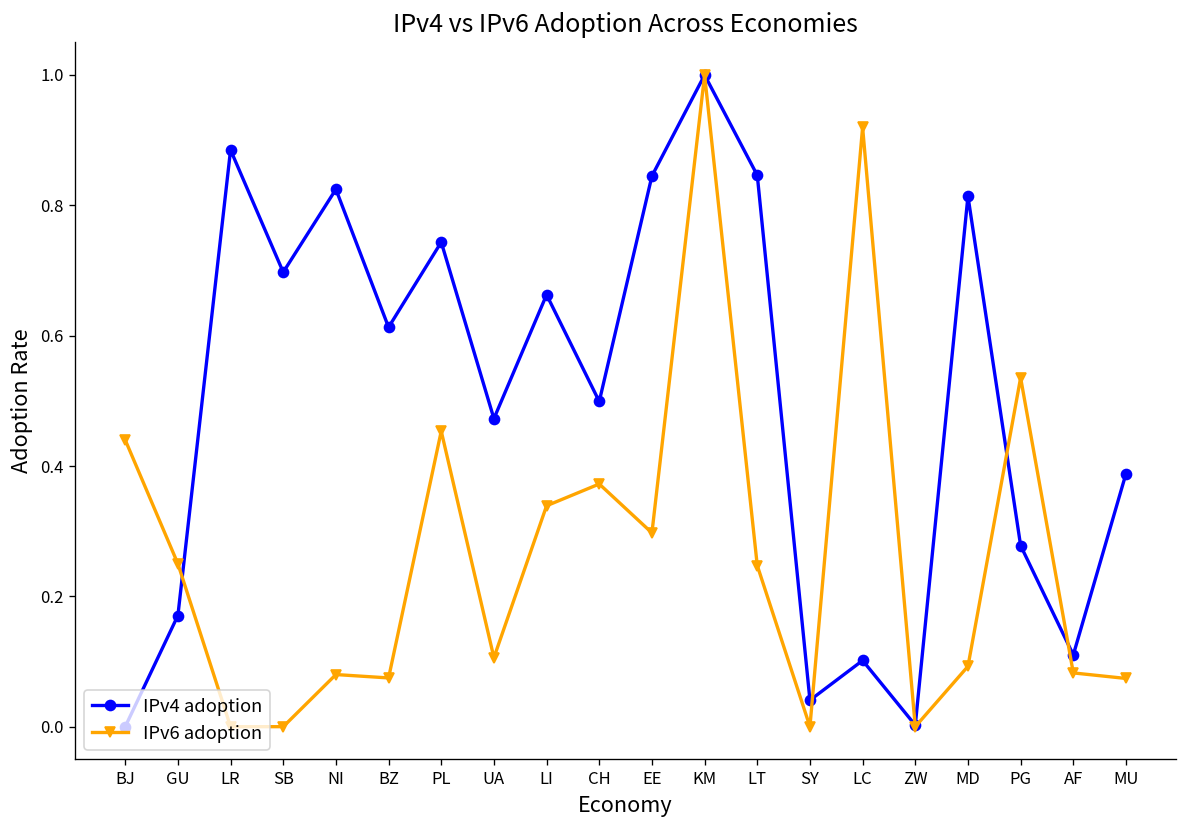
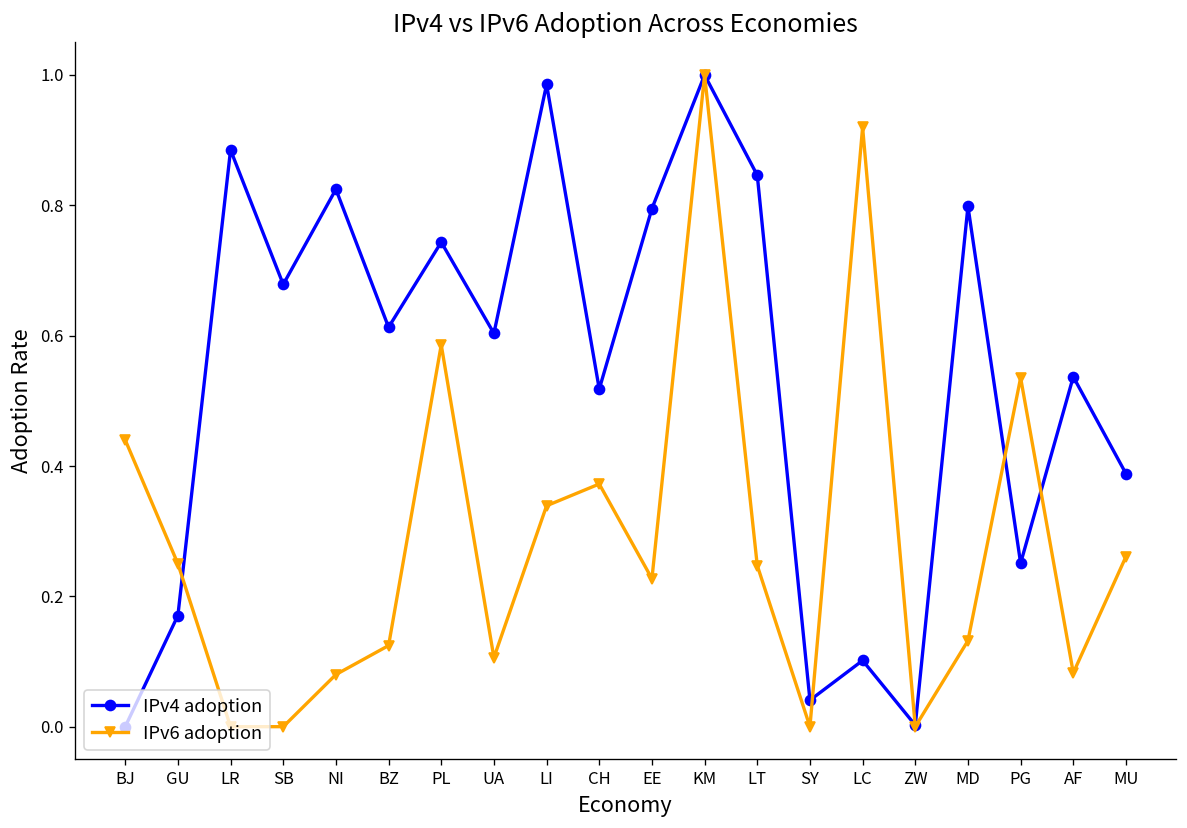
IPv4 adoption, SB: 0.70 -> 0.68
IPv6 adoption, BZ: 0.07 -> 0.12
IPv6 adoption, PL: 0.45 -> 0.59
IPv4 adoption, UA: 0.47 -> 0.60
IPv4 adoption, LI: 0.66 -> 0.99
IPv4 adoption, CH: 0.50 -> 0.52
IPv4 adoption, EE: 0.85 -> 0.80
IPv6 adoption, EE: 0.30 -> 0.23
IPv4 adoption, MD: 0.81 -> 0.80
IPv6 adoption, MD: 0.09 -> 0.13
IPv4 adoption, PG: 0.28 -> 0.25
IPv4 adoption, AF: 0.11 -> 0.54
IPv6 adoption, MU: 0.07 -> 0.26
